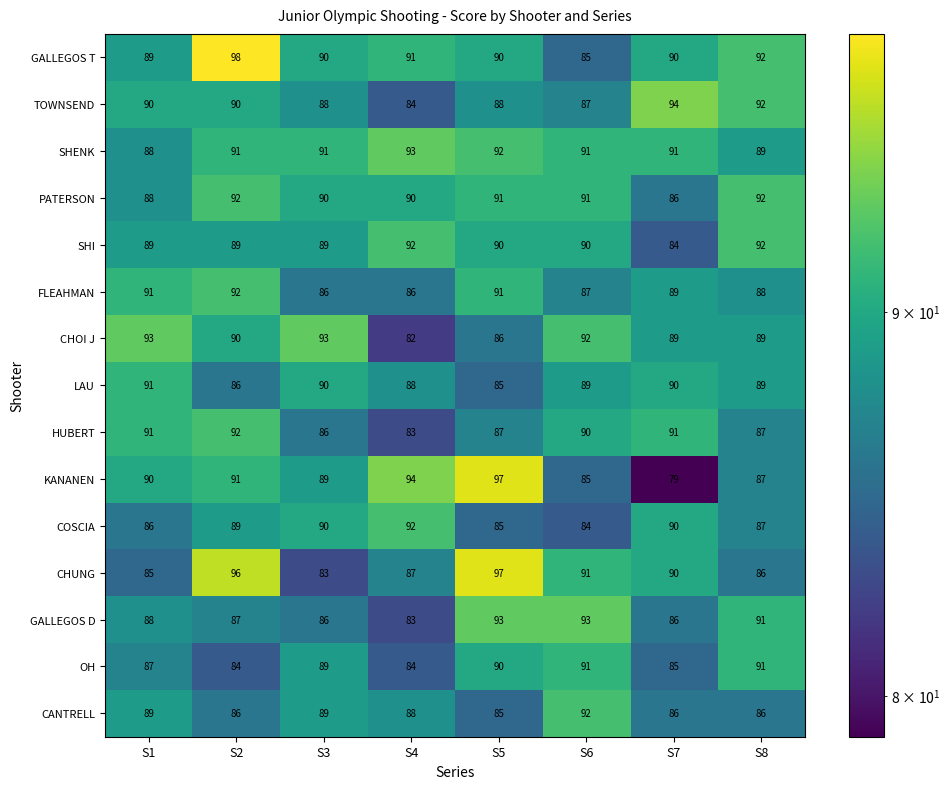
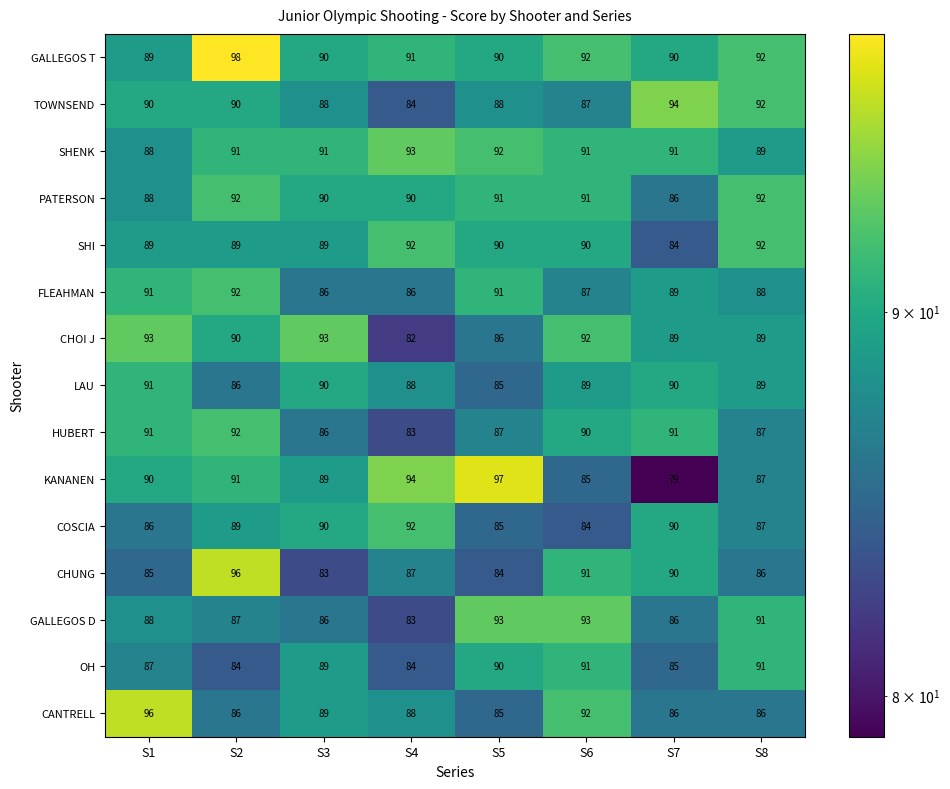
GALLEGOS T, S6: 85 -> 92
CHUNG, S5: 97 -> 84
CANTRELL, S1: 89 -> 96
